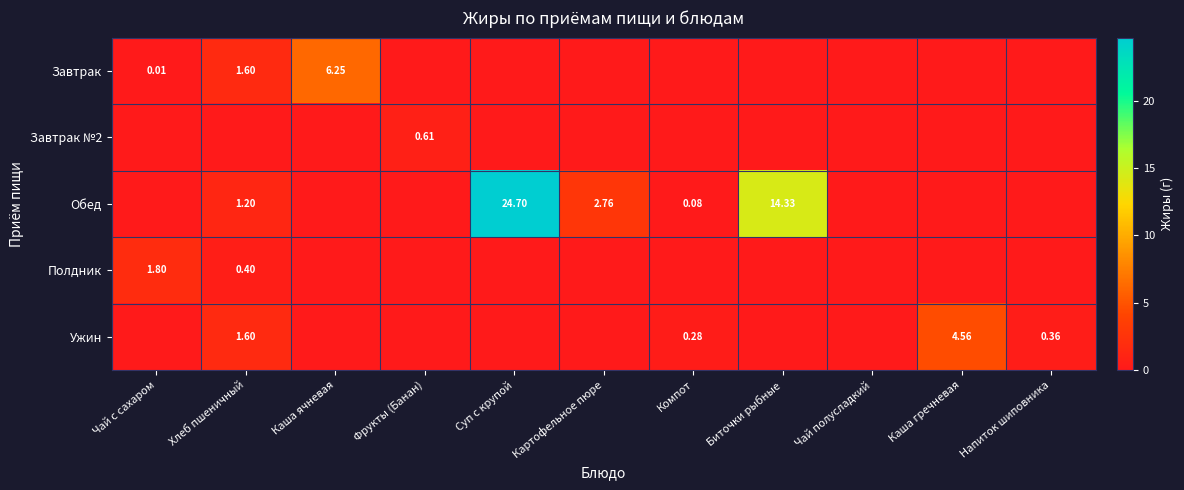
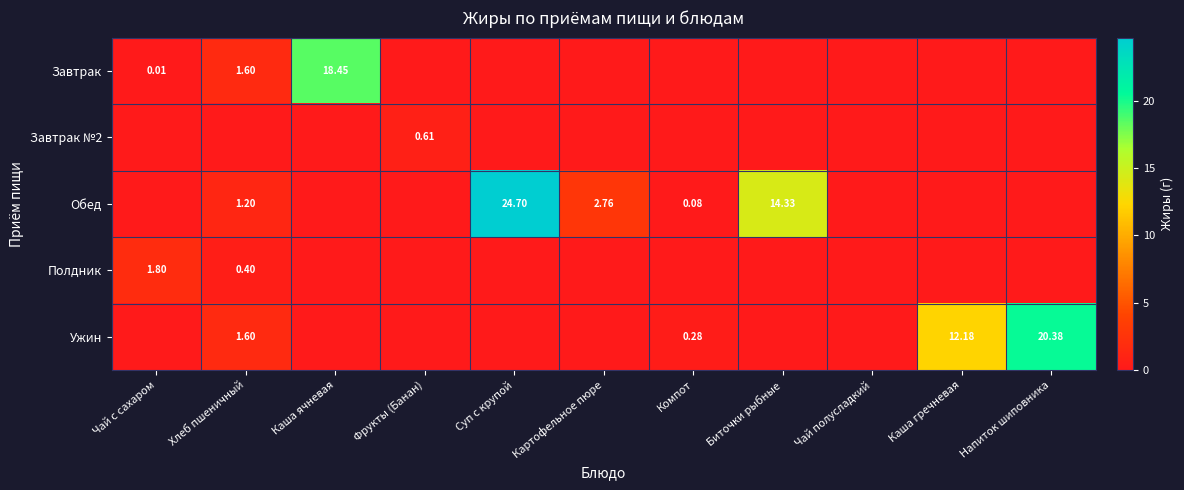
Завтрак, Каша ячневая: 6.25 -> 18.45
Ужин, Каша гречневая: 4.56 -> 12.18
Ужин, Напиток шиповника: 0.36 -> 20.38
